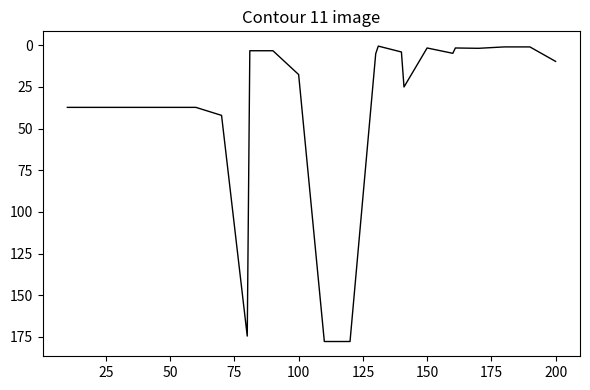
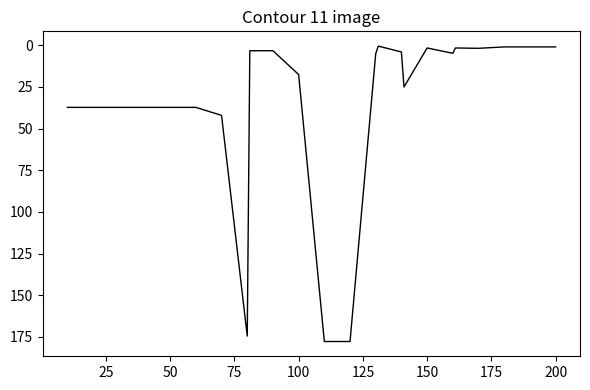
200: 10 -> 1
